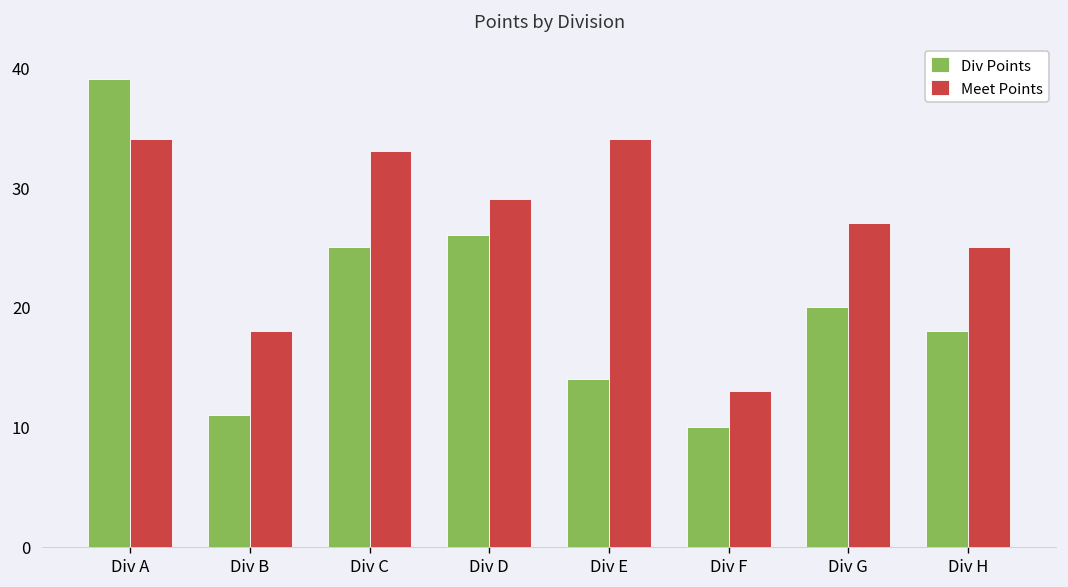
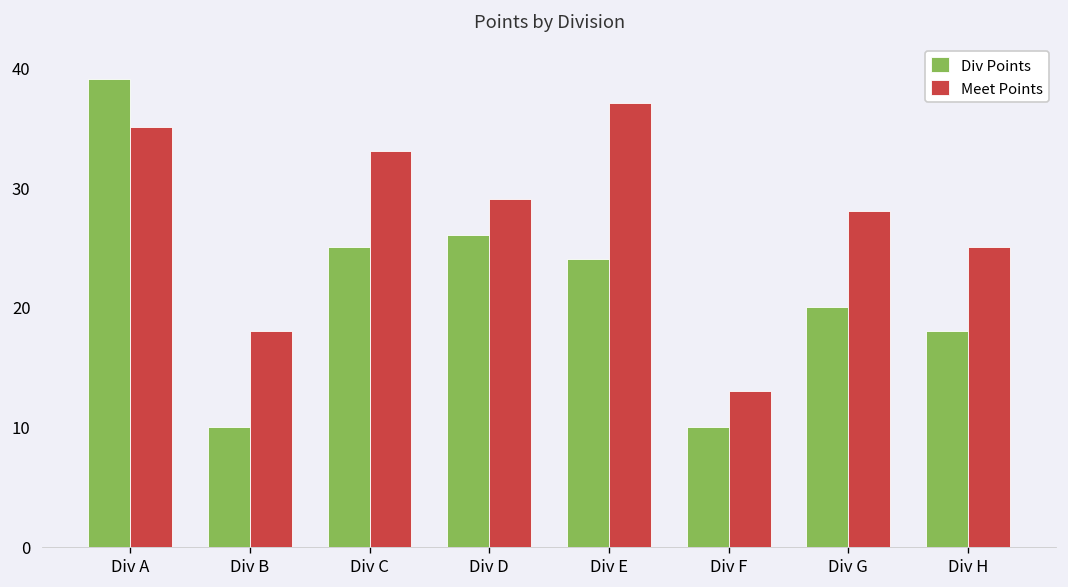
Meet Points, Div A: 34 -> 35
Div Points, Div B: 11 -> 10
Div Points, Div E: 14 -> 24
Meet Points, Div E: 34 -> 37
Meet Points, Div G: 27 -> 28
